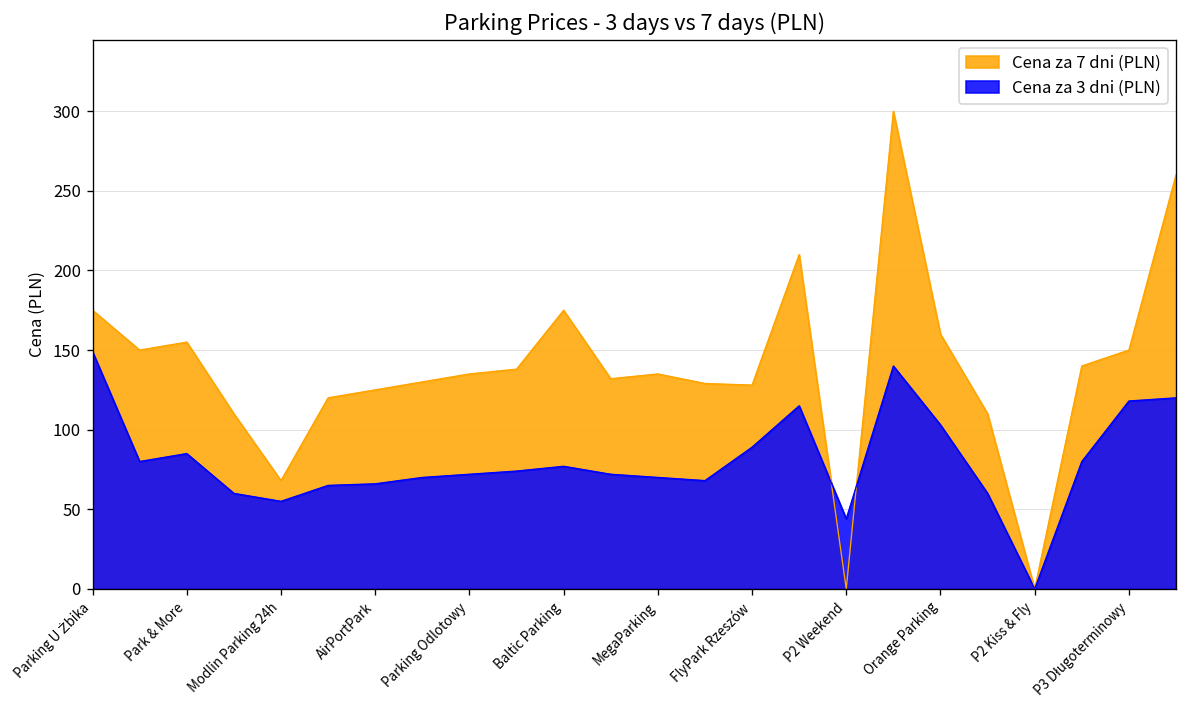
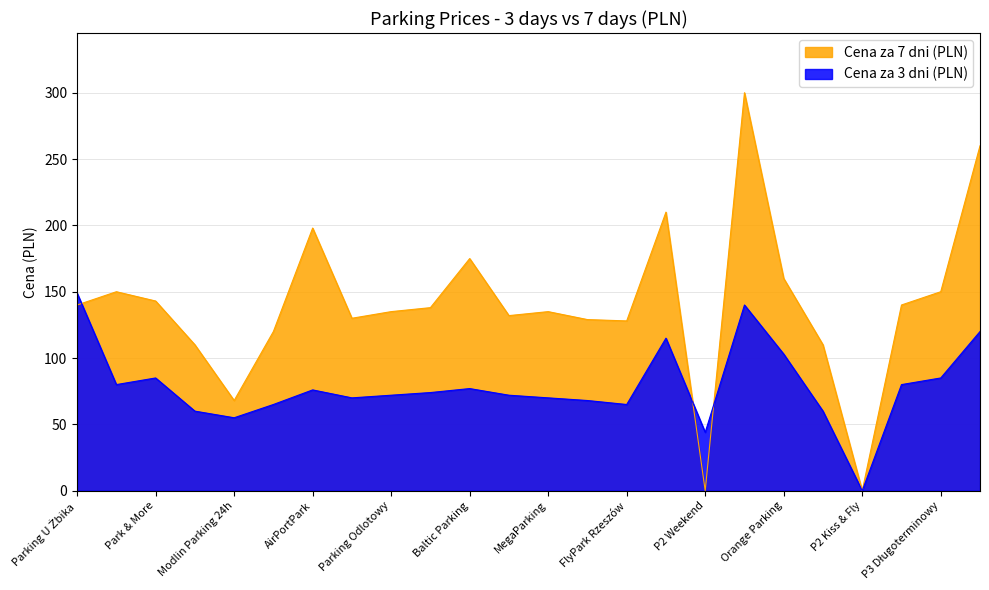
Cena za 7 dni (PLN), Parking U Żbika: 175 -> 140
Cena za 7 dni (PLN), Park & More: 155 -> 143
Cena za 7 dni (PLN), AirPortPark: 125 -> 198
Cena za 3 dni (PLN), AirPortPark: 66 -> 76
Cena za 3 dni (PLN), FlyPark Rzeszów: 89 -> 65
Cena za 3 dni (PLN), P3 Długoterminowy: 118 -> 85
